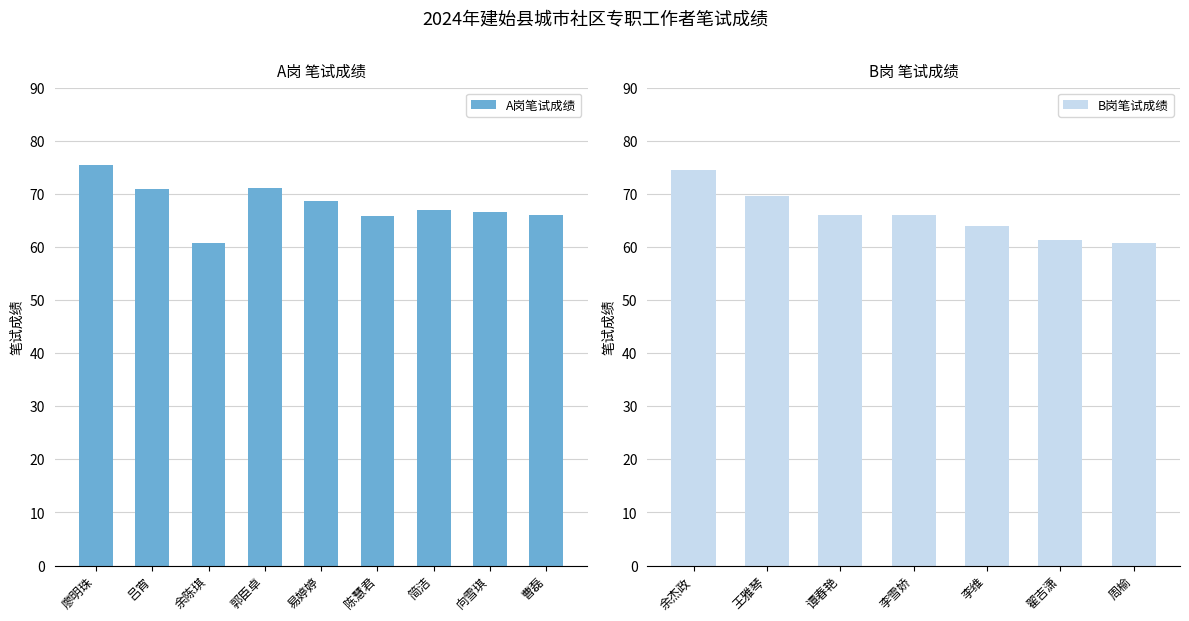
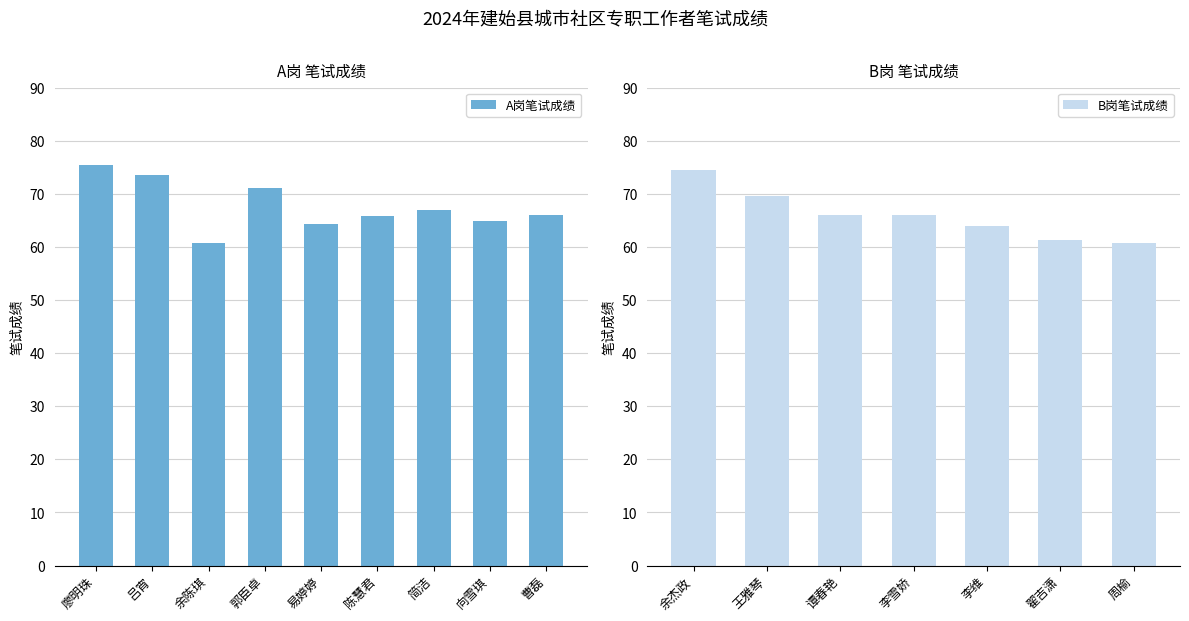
A岗 笔试成绩, 吕宵: 71 -> 74
A岗 笔试成绩, 易婷婷: 69 -> 64
A岗 笔试成绩, 向雪琪: 67 -> 65
